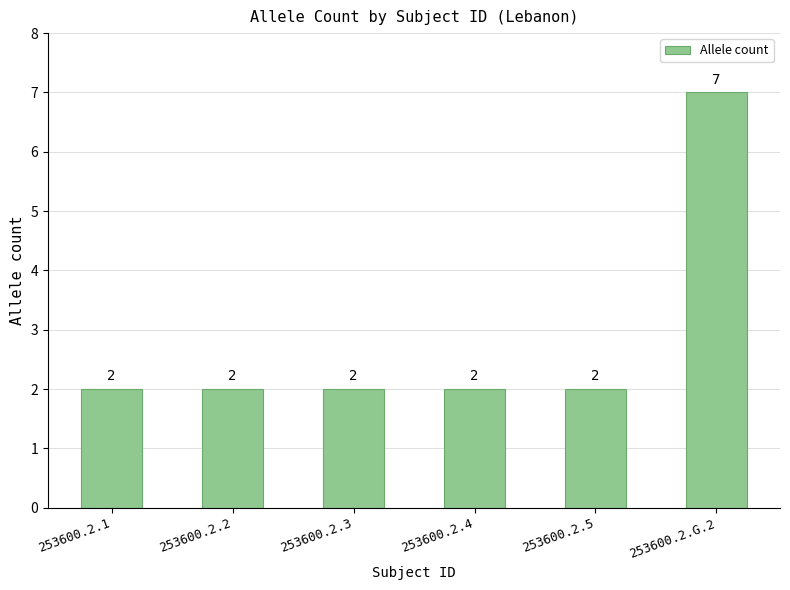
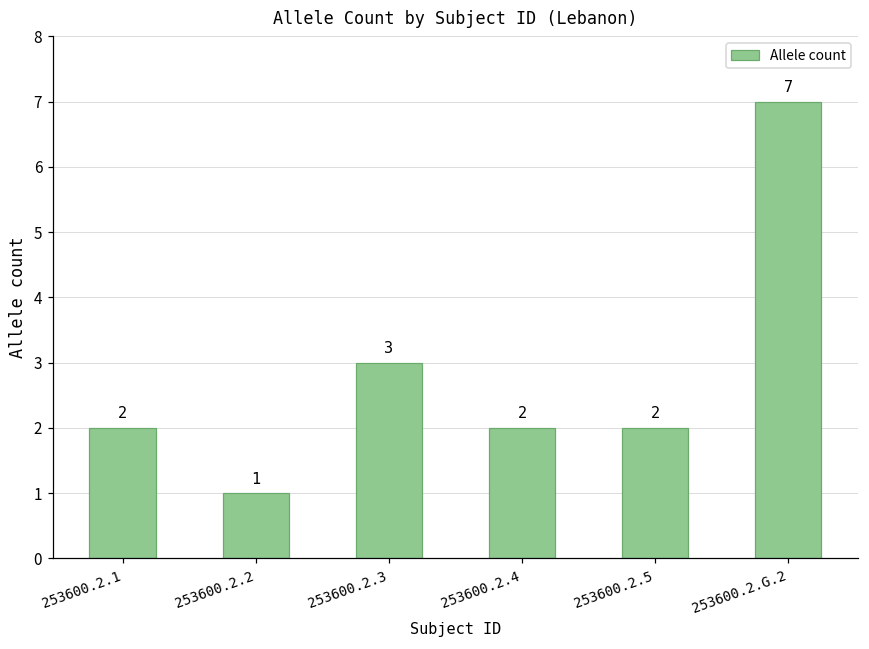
253600.2.2: 2 -> 1
253600.2.3: 2 -> 3
